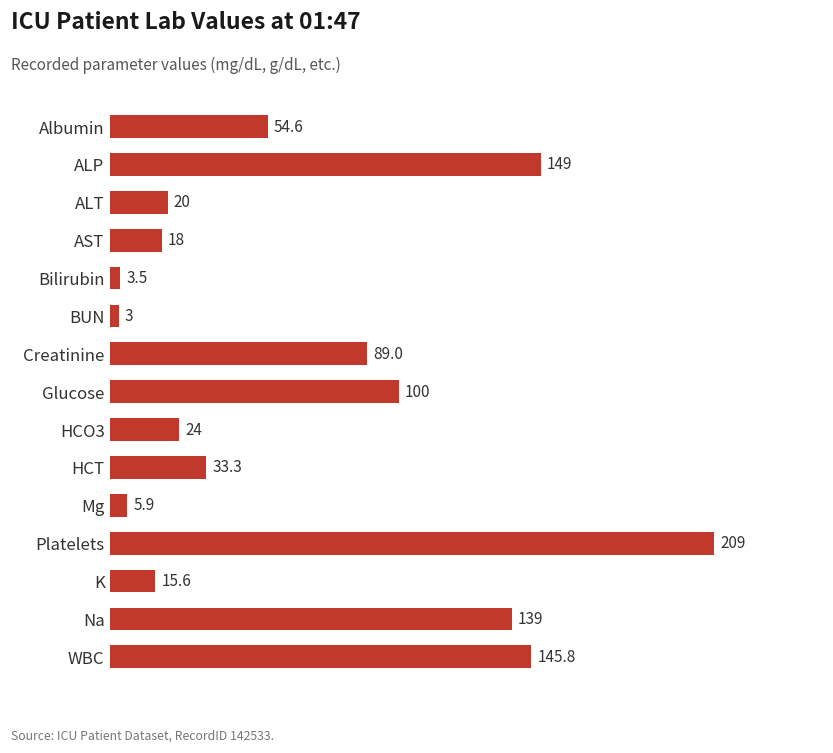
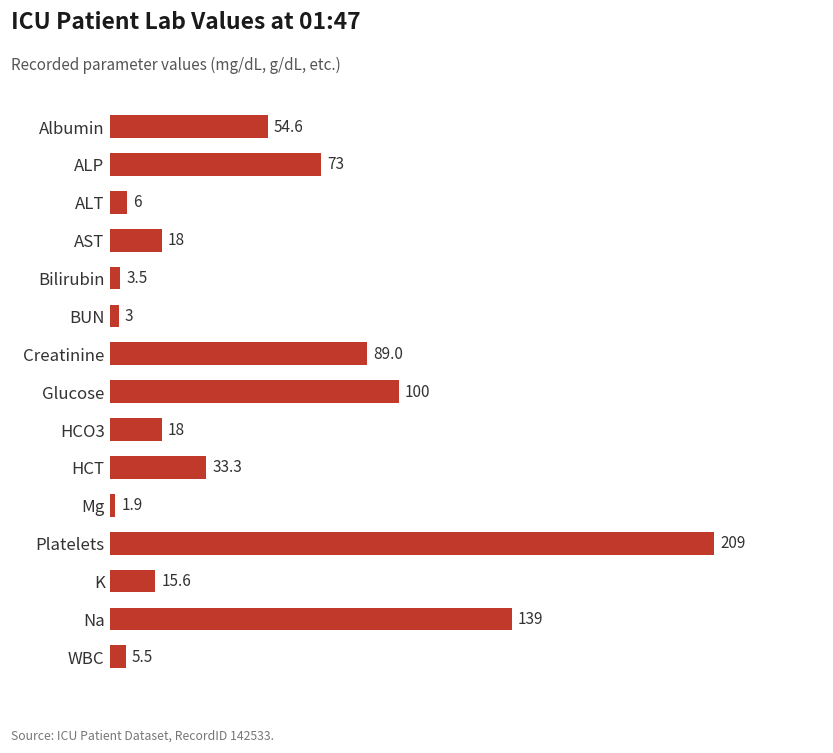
ALP: 149 -> 73
ALT: 20 -> 6
HCO3: 24 -> 18
Mg: 5.9 -> 1.9
WBC: 145.8 -> 5.5
